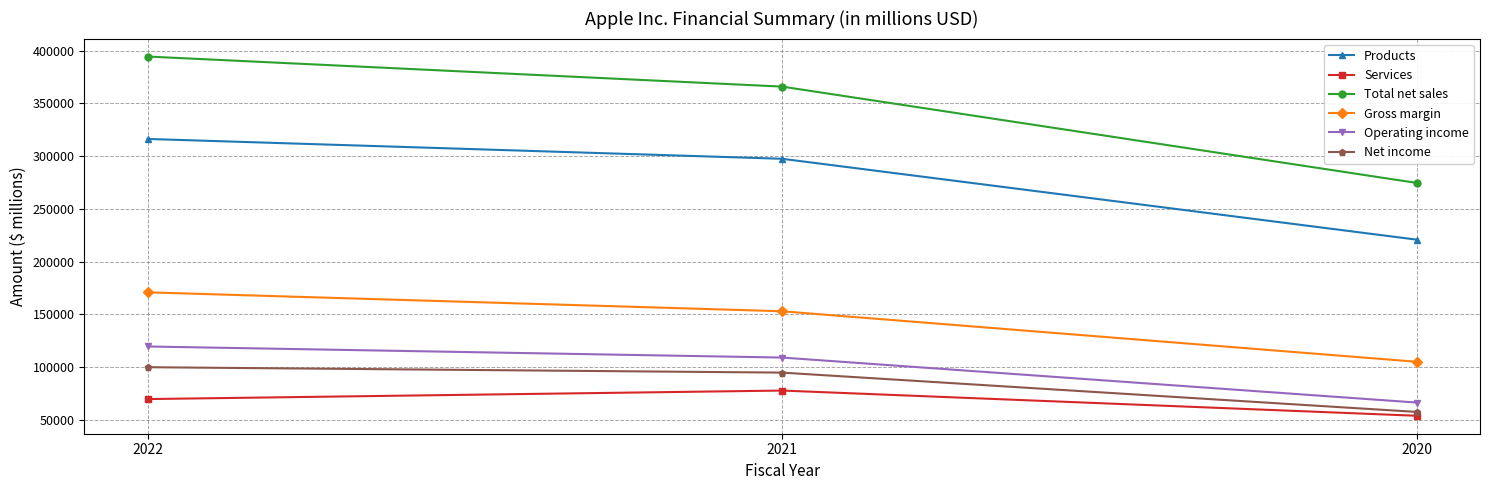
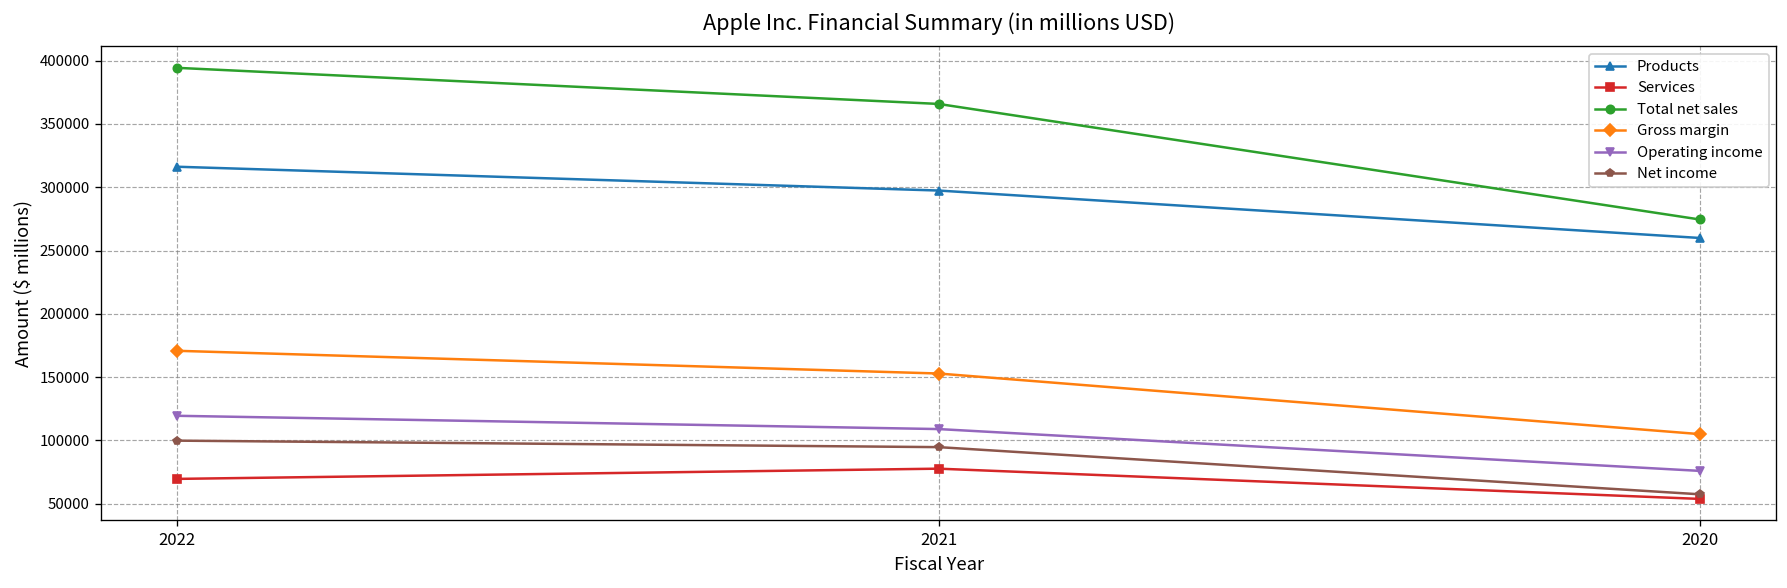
Products, 2020: 221000 -> 260000
Operating income, 2020: 66000 -> 76000
